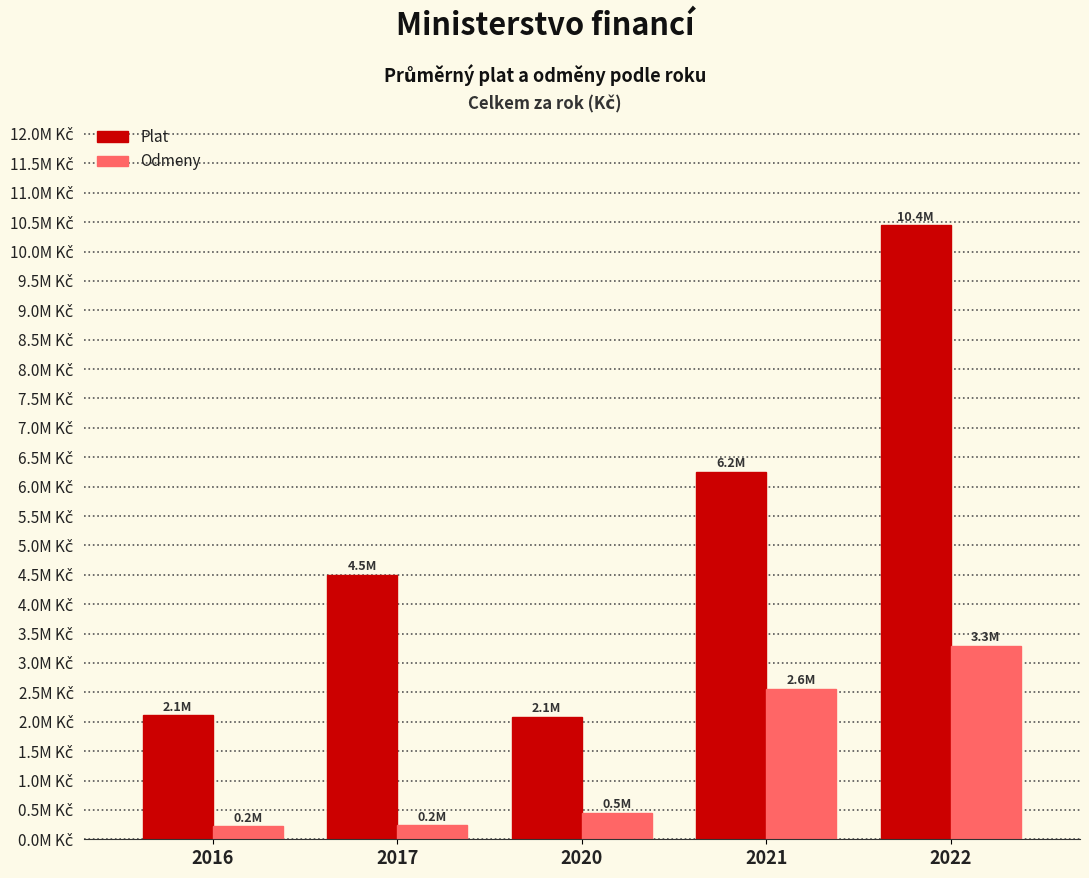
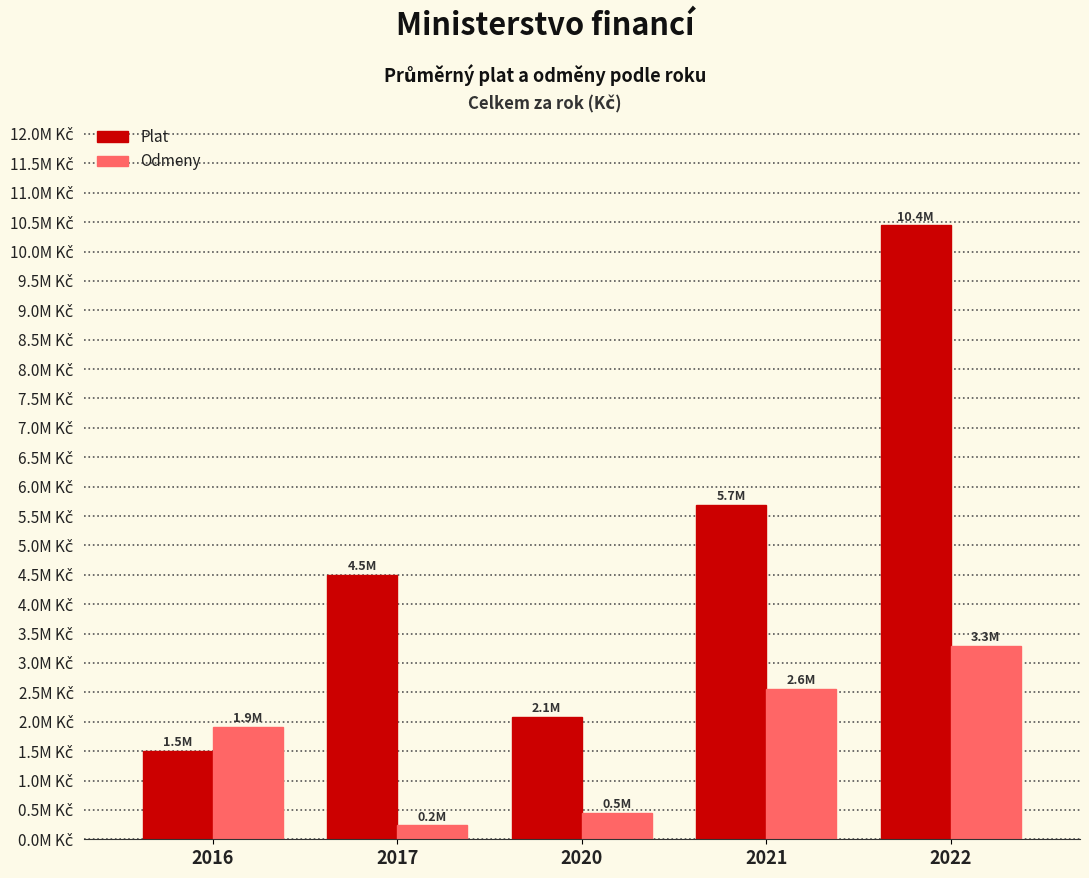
Plat, 2016: 2.1M -> 1.5M
Odmeny, 2016: 0.2M -> 1.9M
Plat, 2021: 6.2M -> 5.7M
